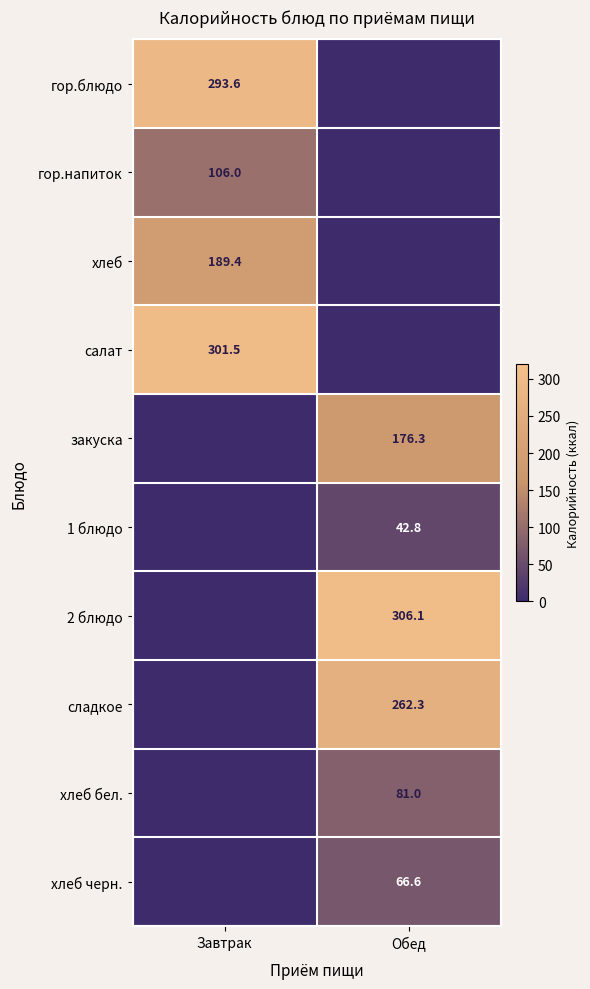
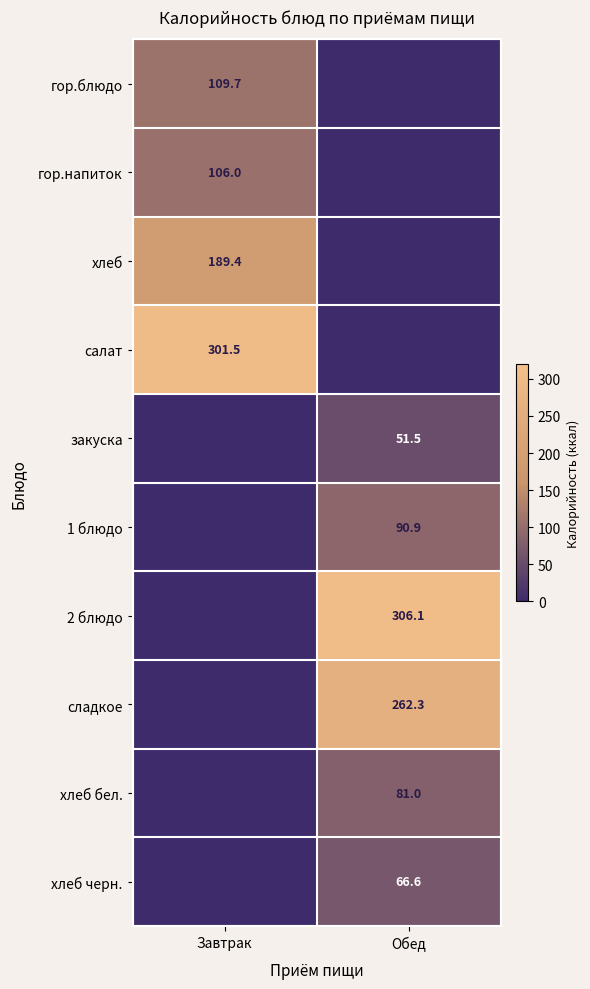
гор.блюдо, Завтрак: 293.6 -> 109.7
закуска, Обед: 176.3 -> 51.5
1 блюдо, Обед: 42.8 -> 90.9
